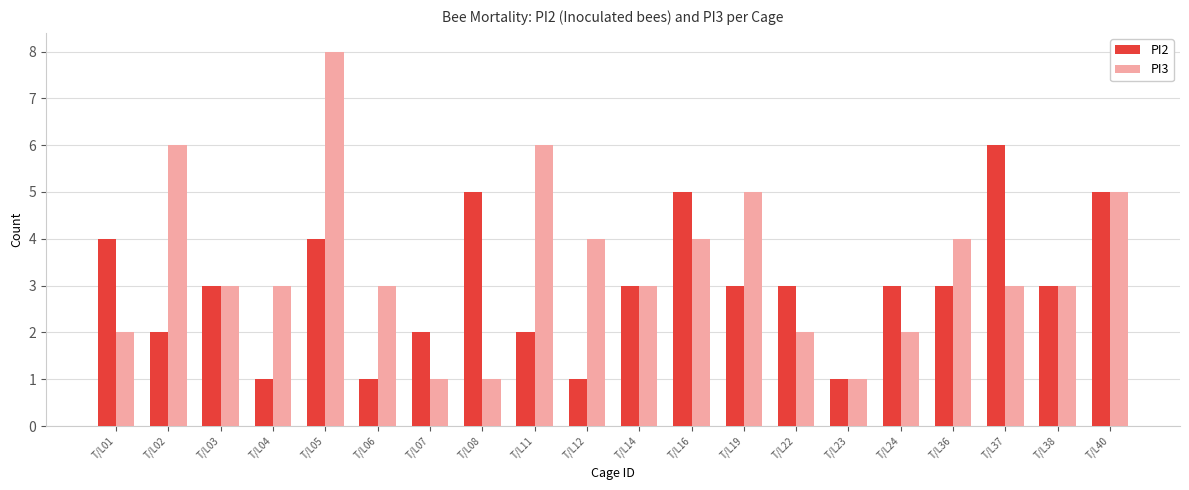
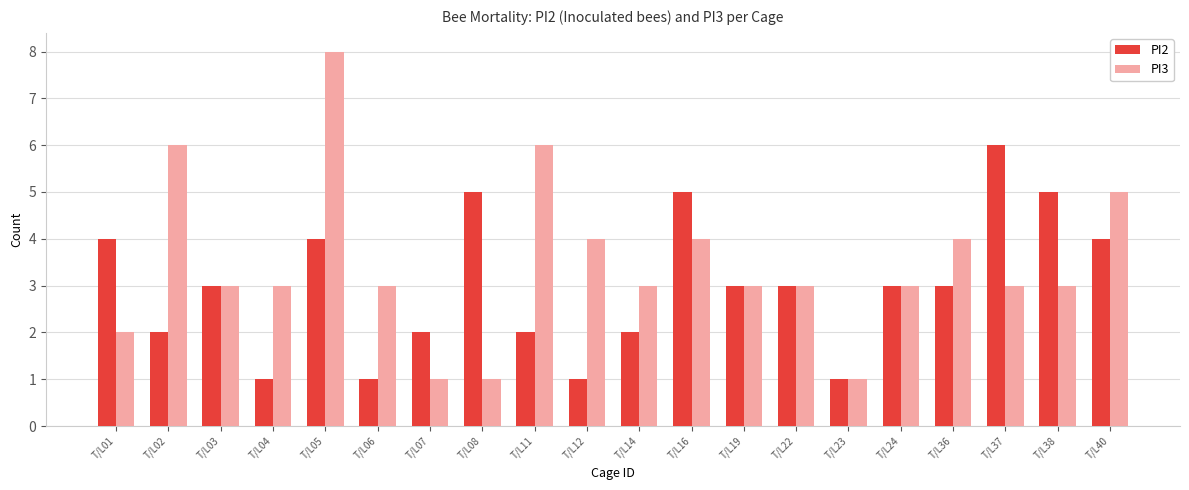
PI2, T/L14: 3 -> 2
PI3, T/L19: 5 -> 3
PI3, T/L22: 2 -> 3
PI3, T/L24: 2 -> 3
PI2, T/L38: 3 -> 5
PI2, T/L40: 5 -> 4
